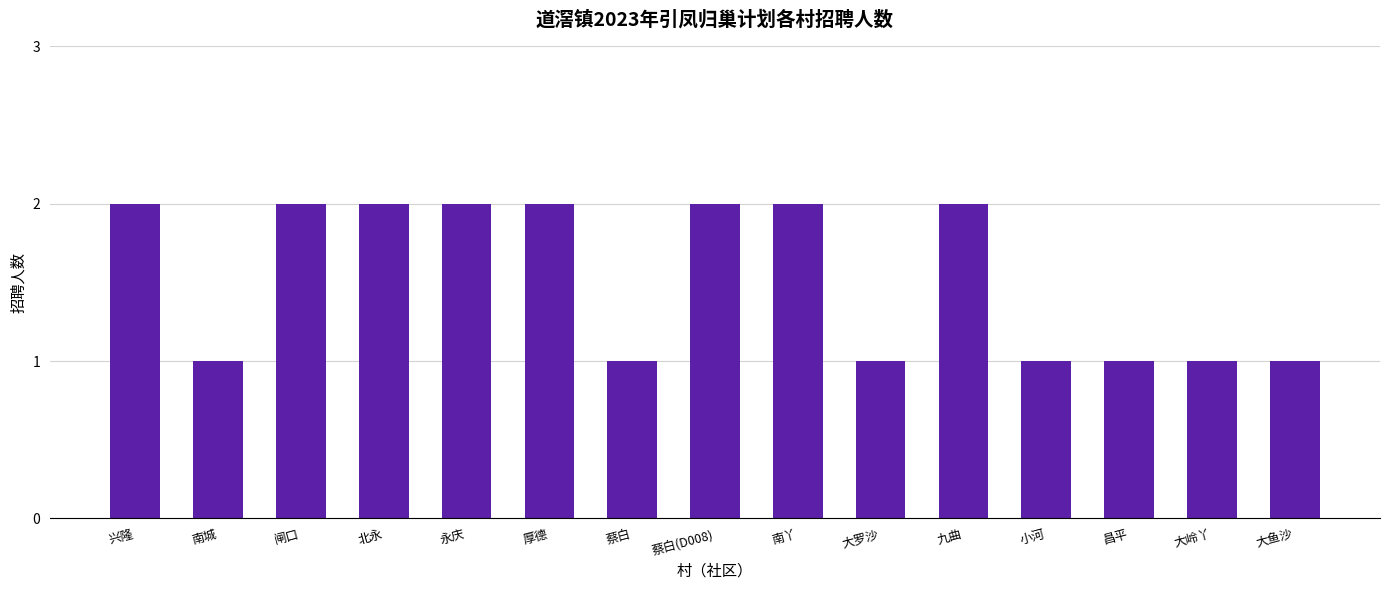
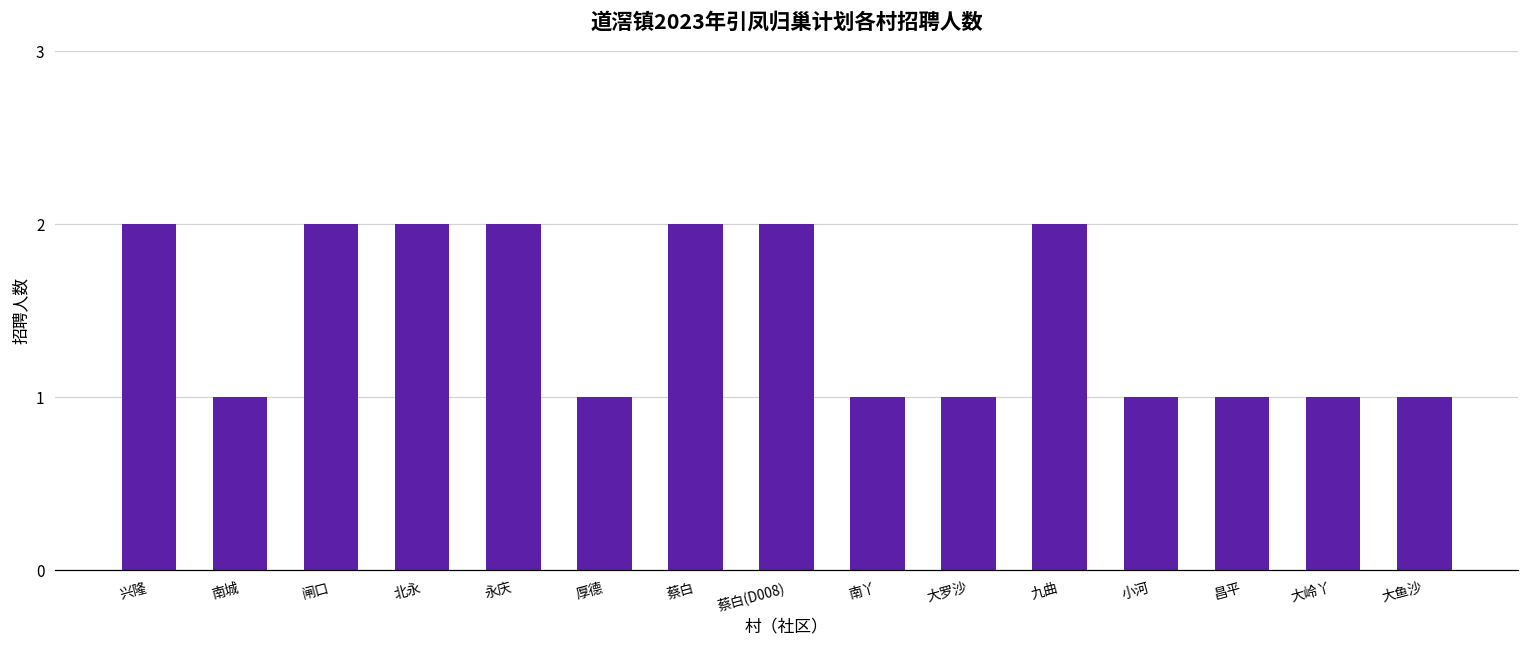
厚德: 2 -> 1
蔡白: 1 -> 2
南丫: 2 -> 1
